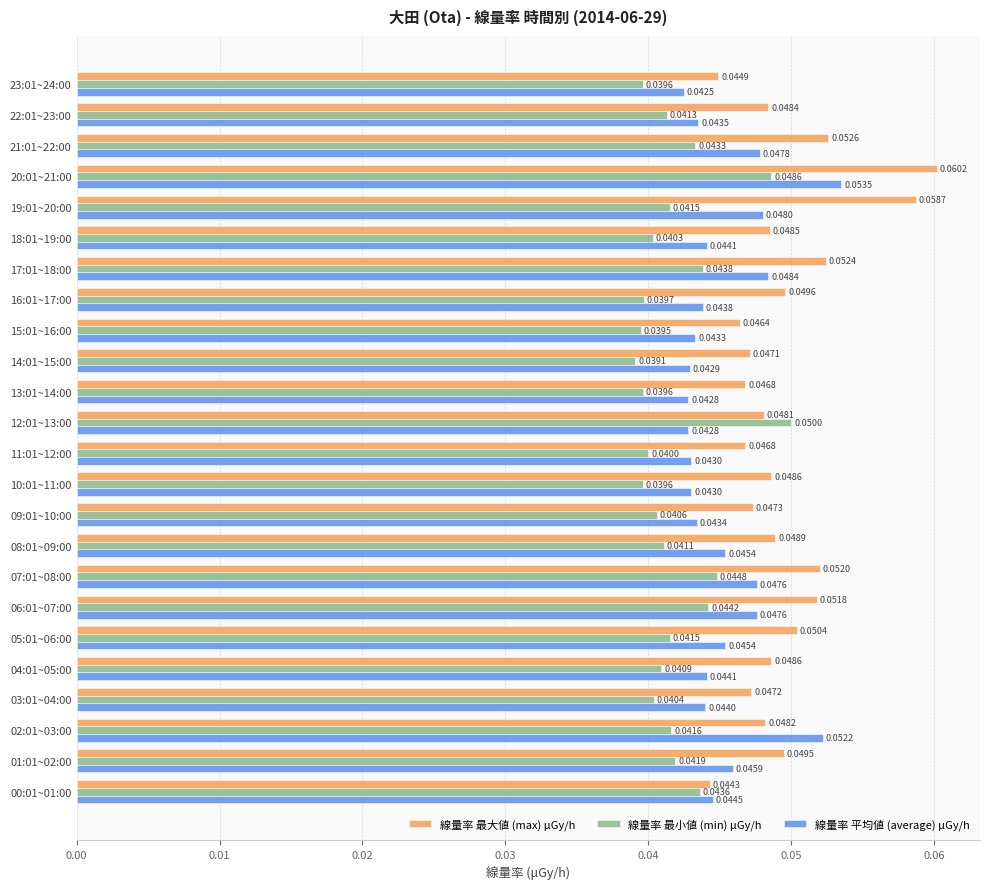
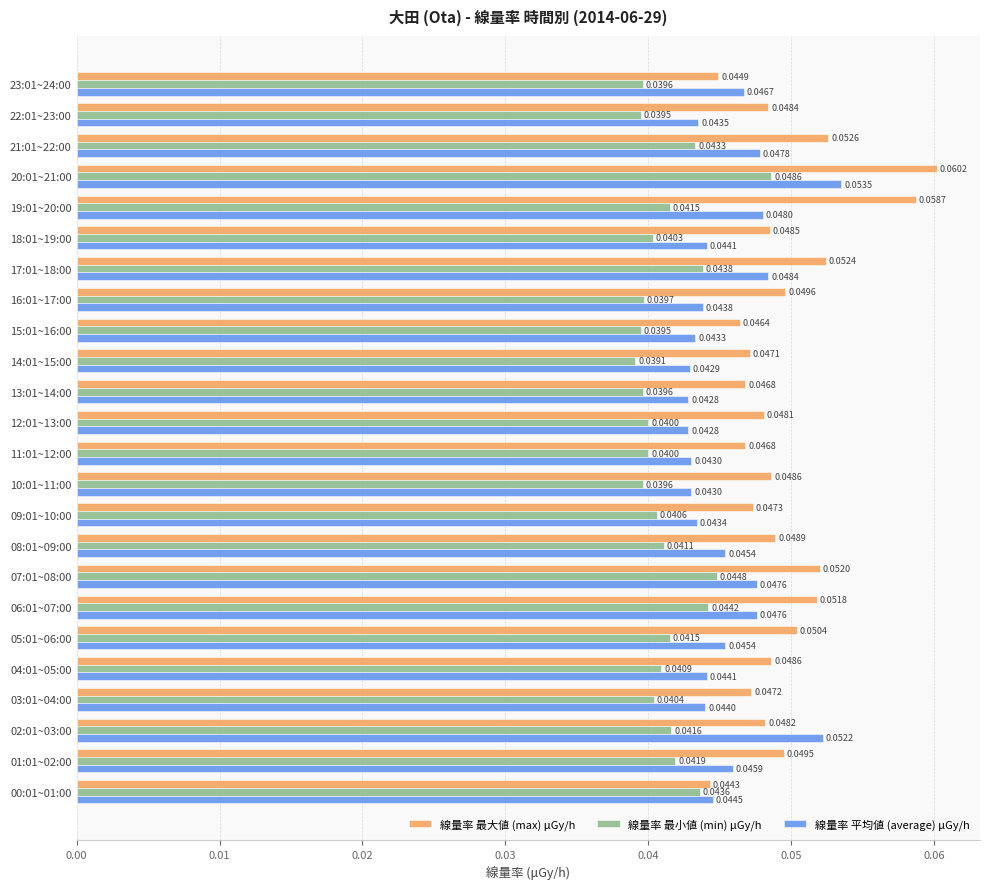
線量率 平均値 (average) μGy/h, 23:01~24:00: 0.0425 -> 0.0467
線量率 最小値 (min) μGy/h, 22:01~23:00: 0.0413 -> 0.0395
線量率 最小値 (min) μGy/h, 12:01~13:00: 0.0500 -> 0.0400
